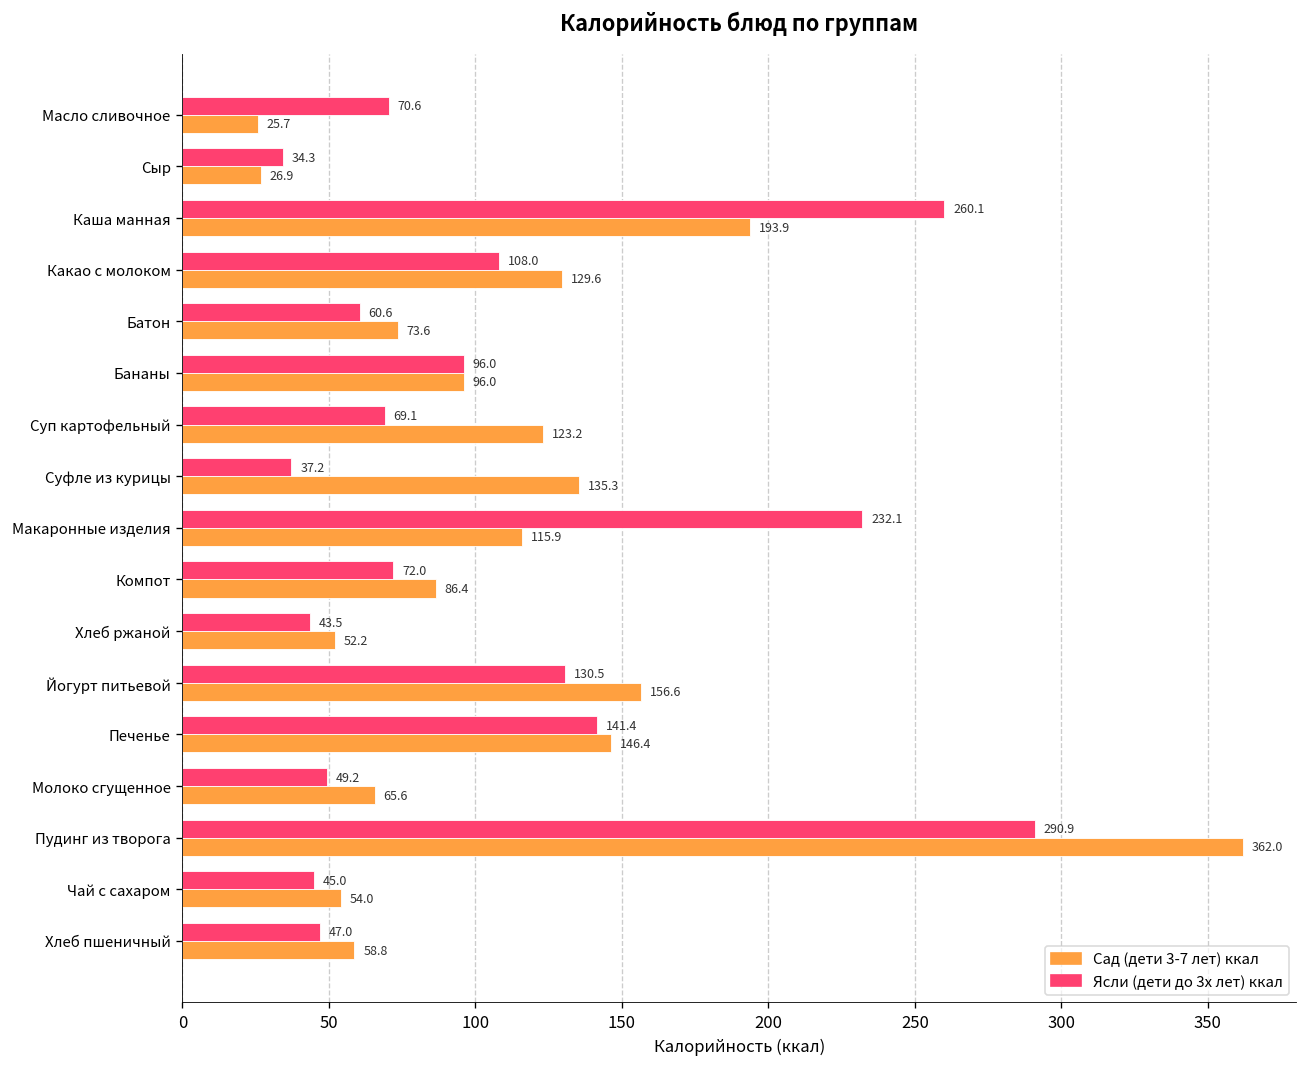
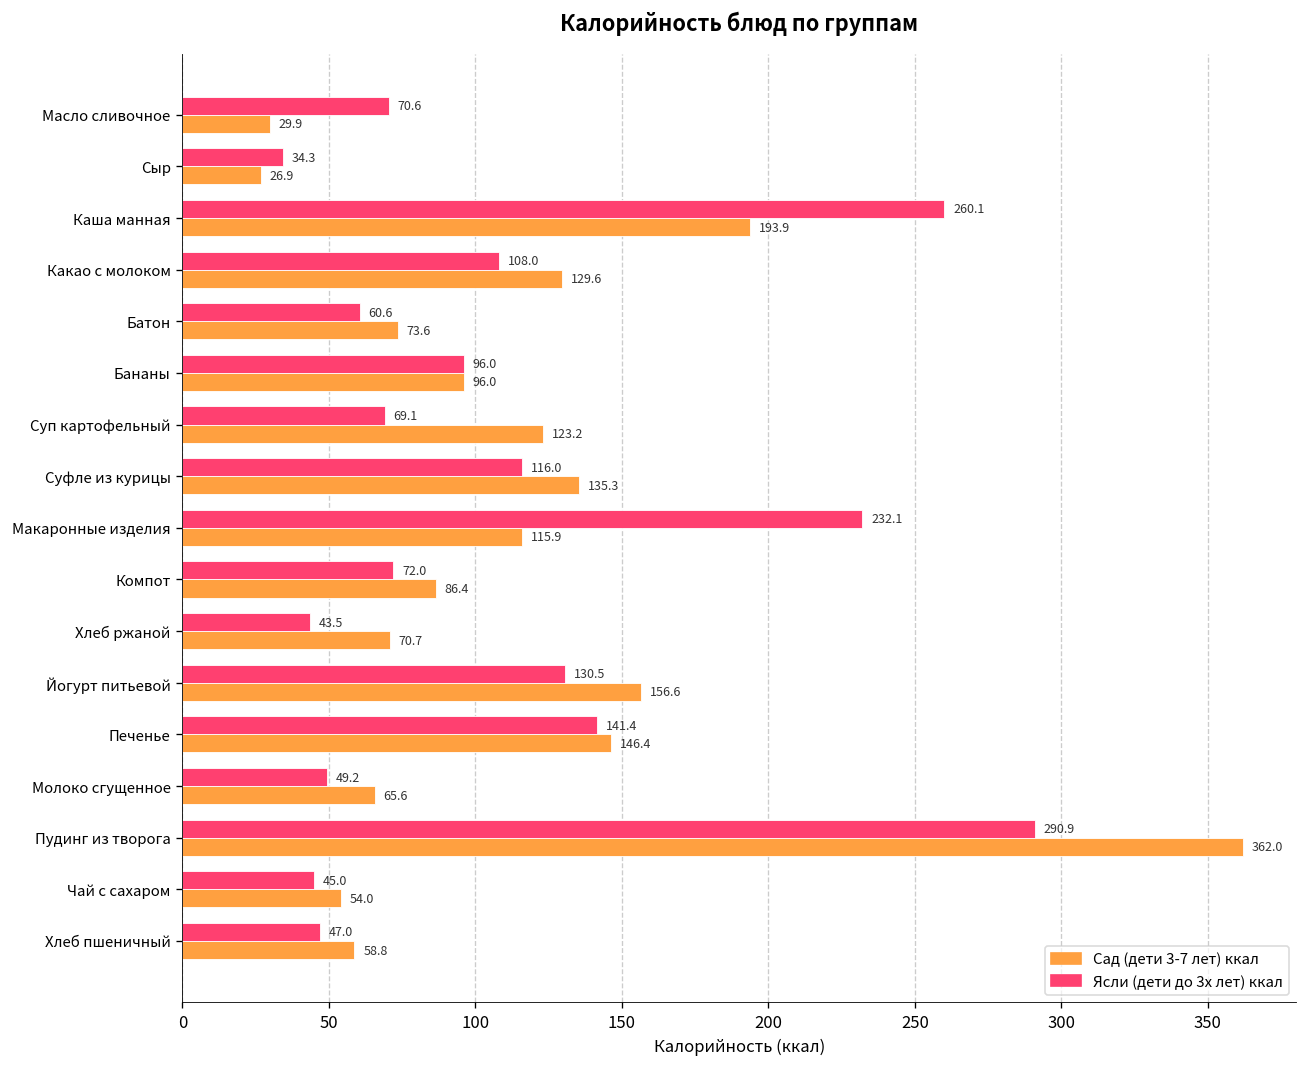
Сад (дети 3-7 лет) ккал, Масло сливочное: 25.7 -> 29.9
Ясли (дети до 3х лет) ккал, Суфле из курицы: 37.2 -> 116.0
Сад (дети 3-7 лет) ккал, Хлеб ржаной: 52.2 -> 70.7
